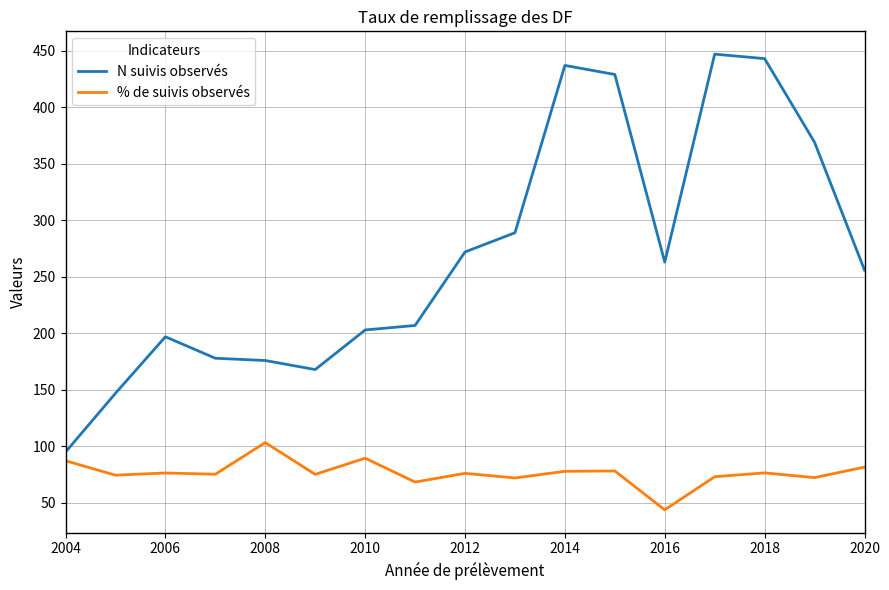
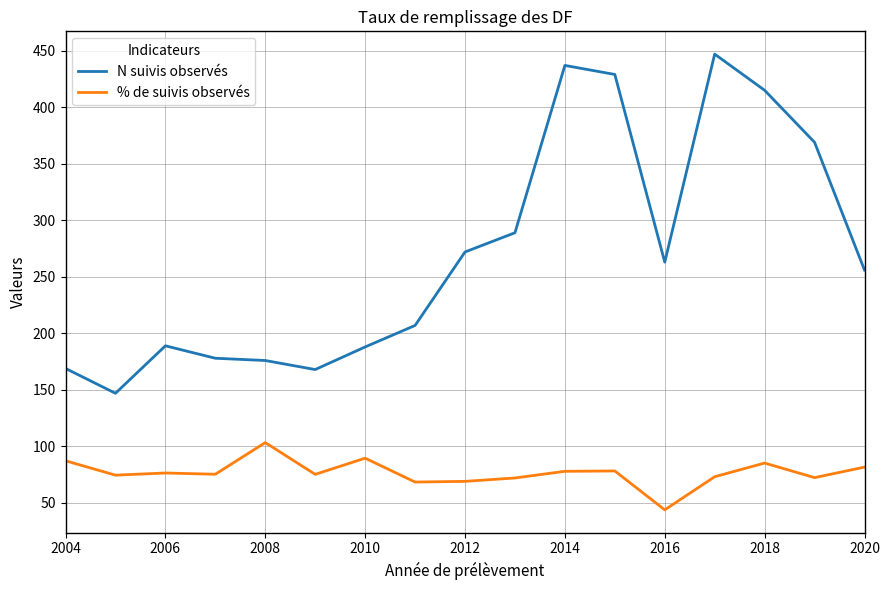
N suivis observés, 2004: 95 -> 169
N suivis observés, 2006: 197 -> 189
N suivis observés, 2010: 203 -> 188
% de suivis observés, 2012: 76 -> 69
N suivis observés, 2018: 443 -> 415
% de suivis observés, 2018: 77 -> 85
